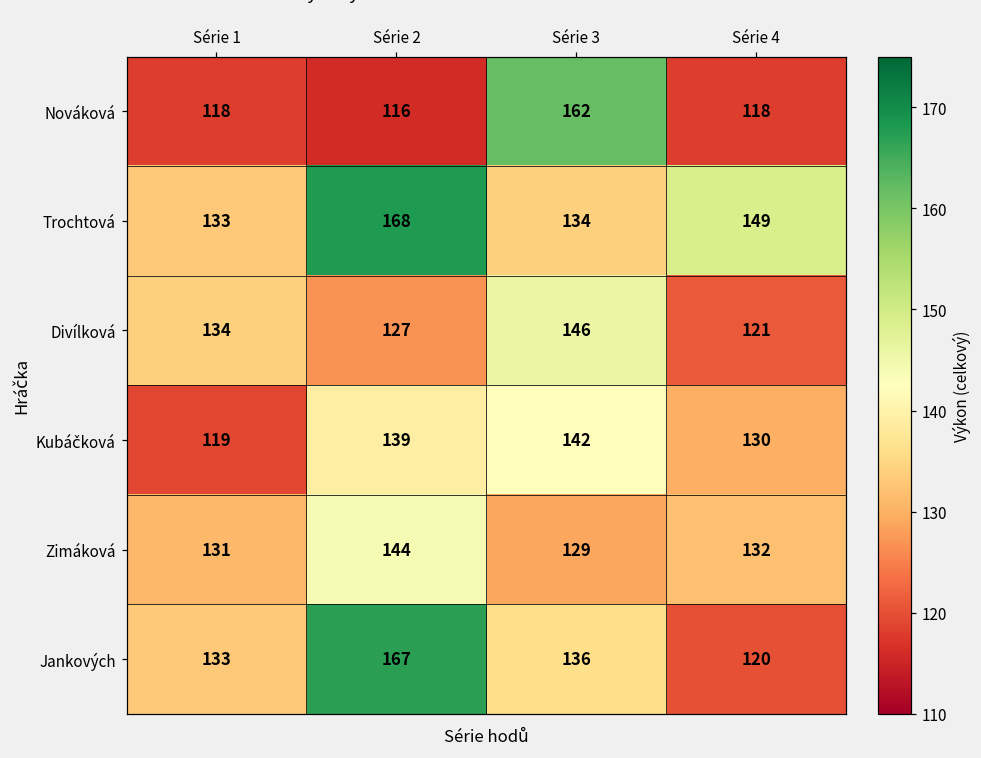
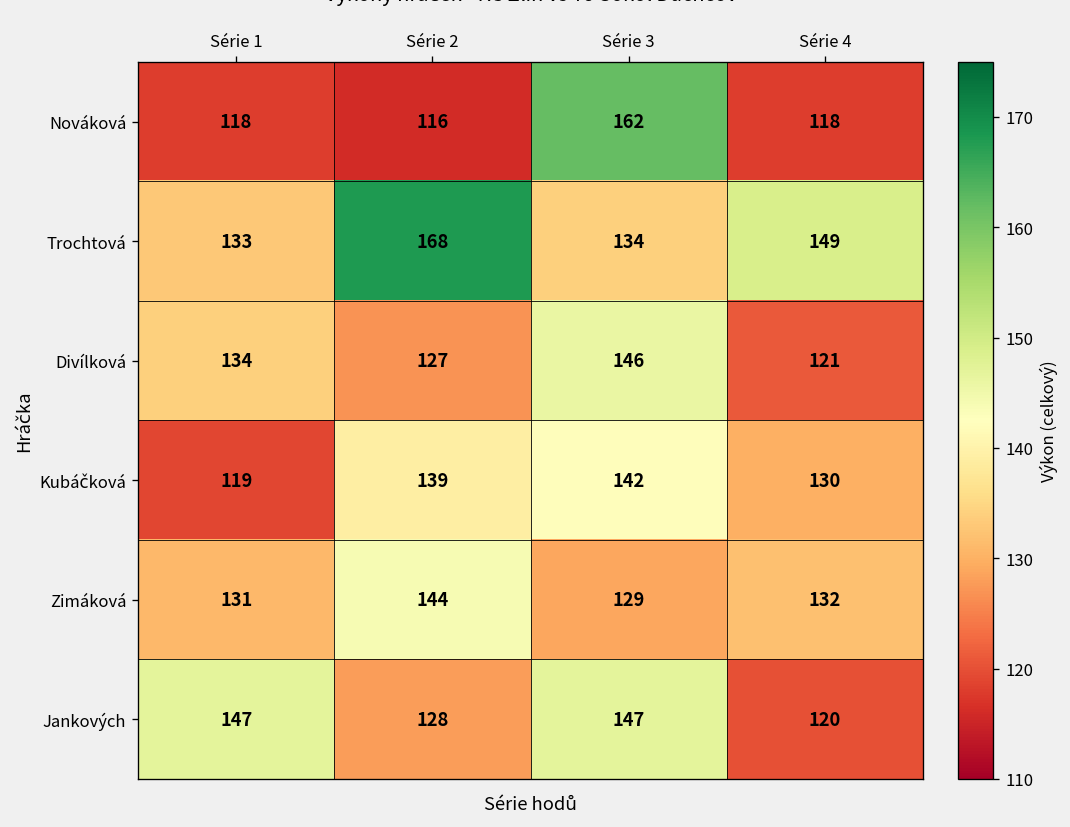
Jankových, Série 1: 133 -> 147
Jankových, Série 2: 167 -> 128
Jankových, Série 3: 136 -> 147
